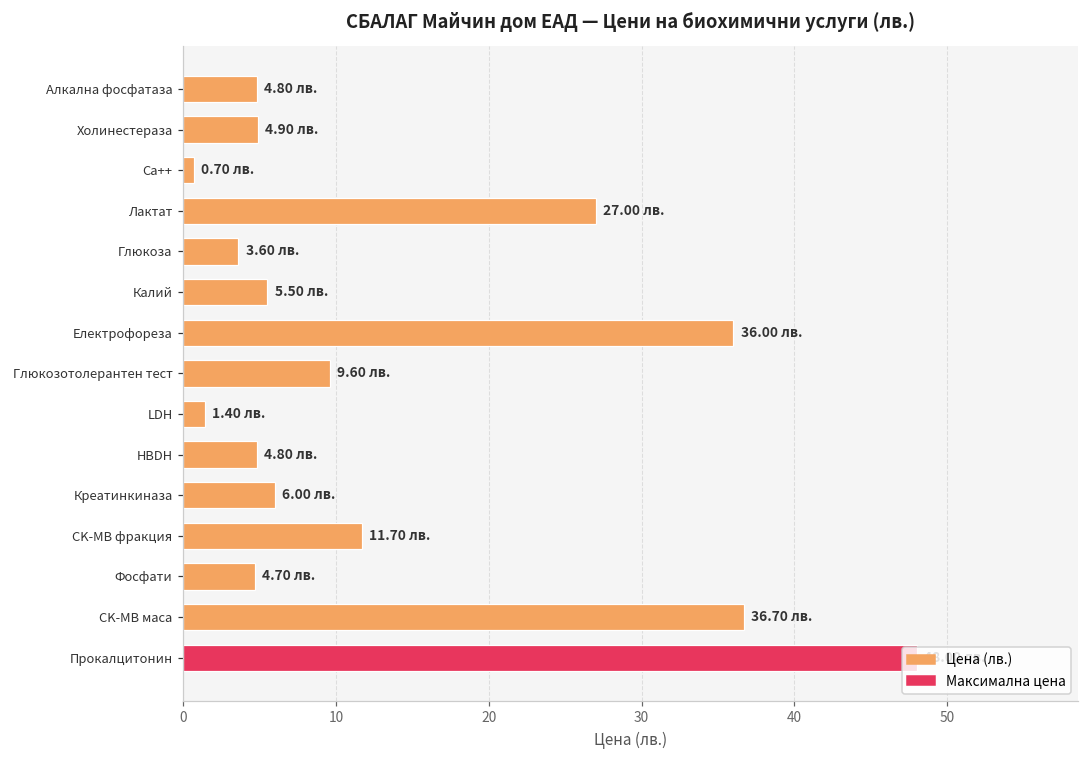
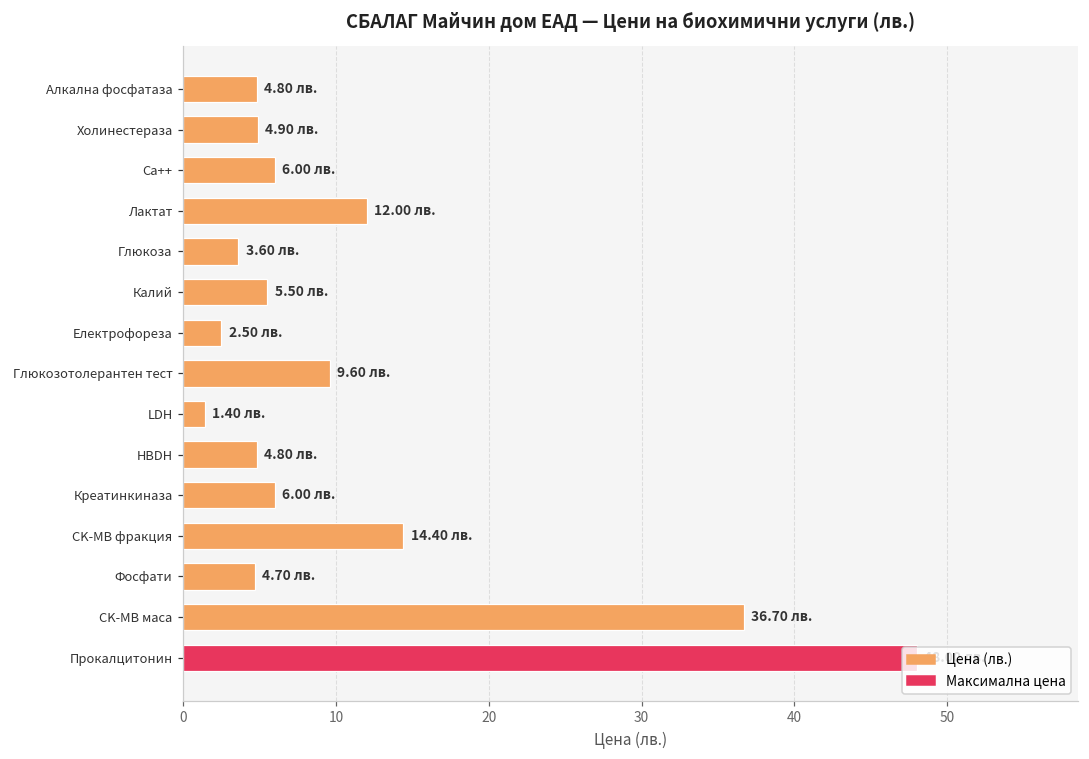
Ca++: 0.70 -> 6.00
Лактат: 27.00 -> 12.00
Електрофореза: 36.00 -> 2.50
CK-MB фракция: 11.70 -> 14.40
